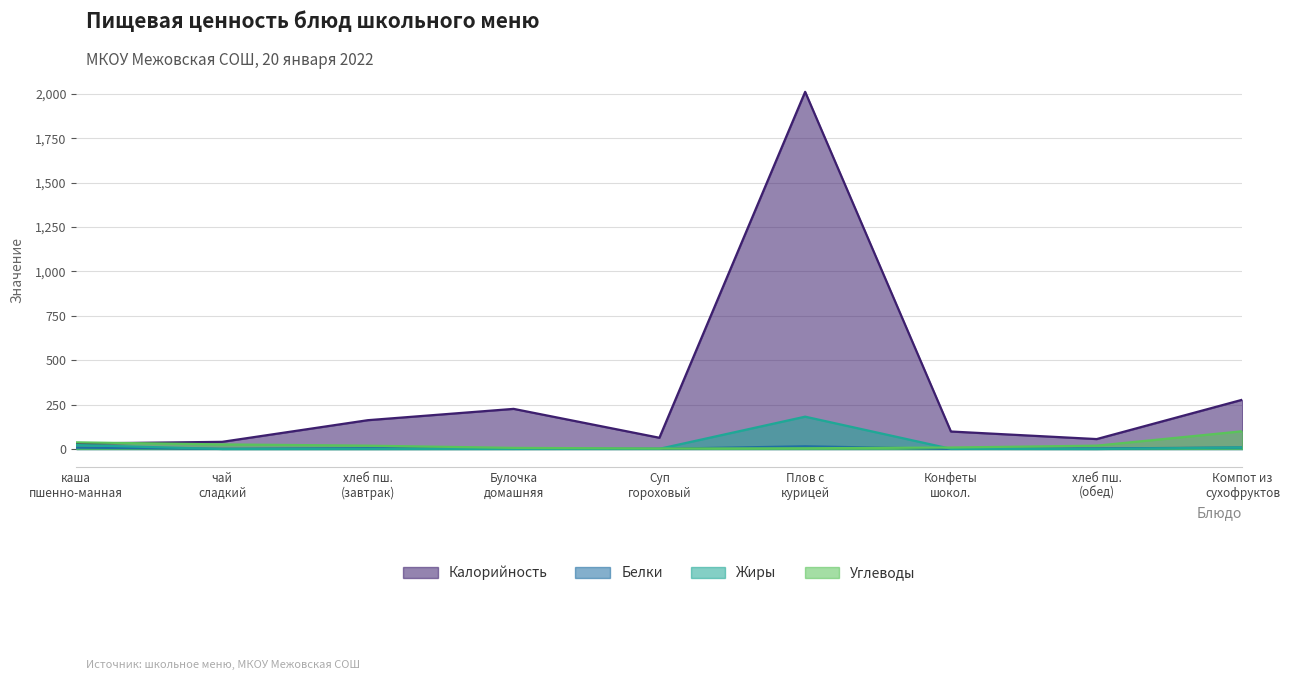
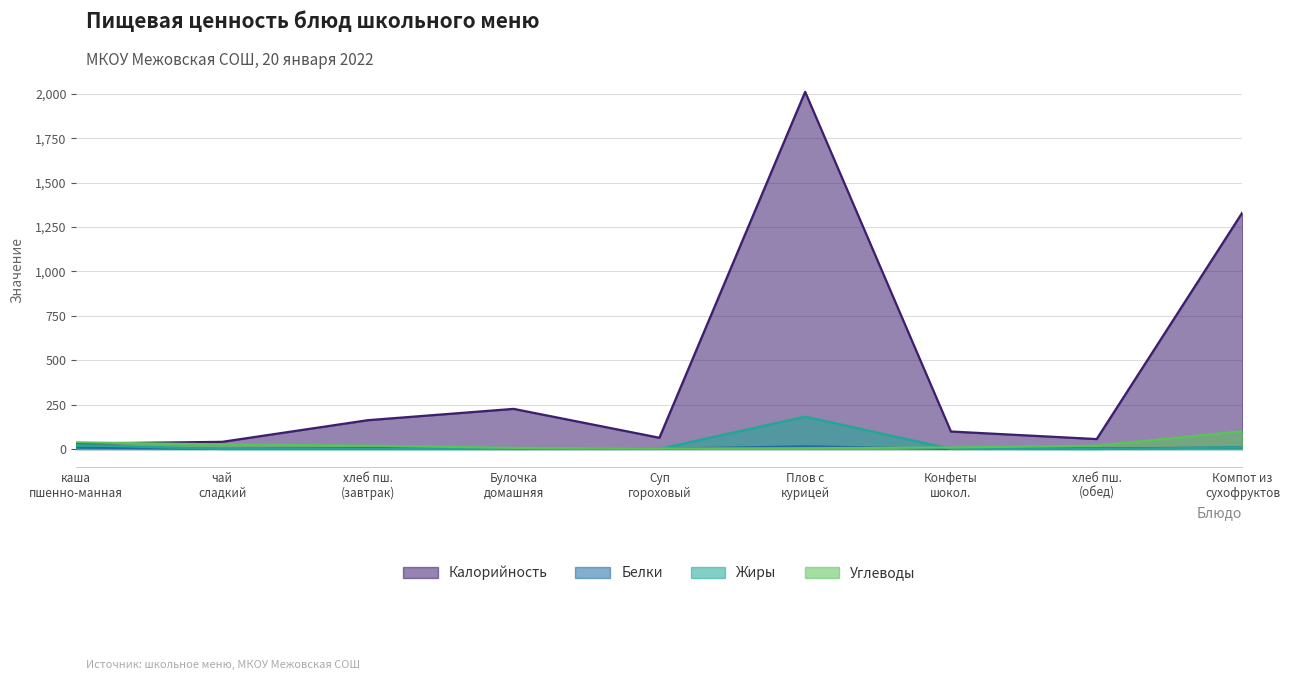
Калорийность, Компот из сухофруктов: 280 -> 1,330
